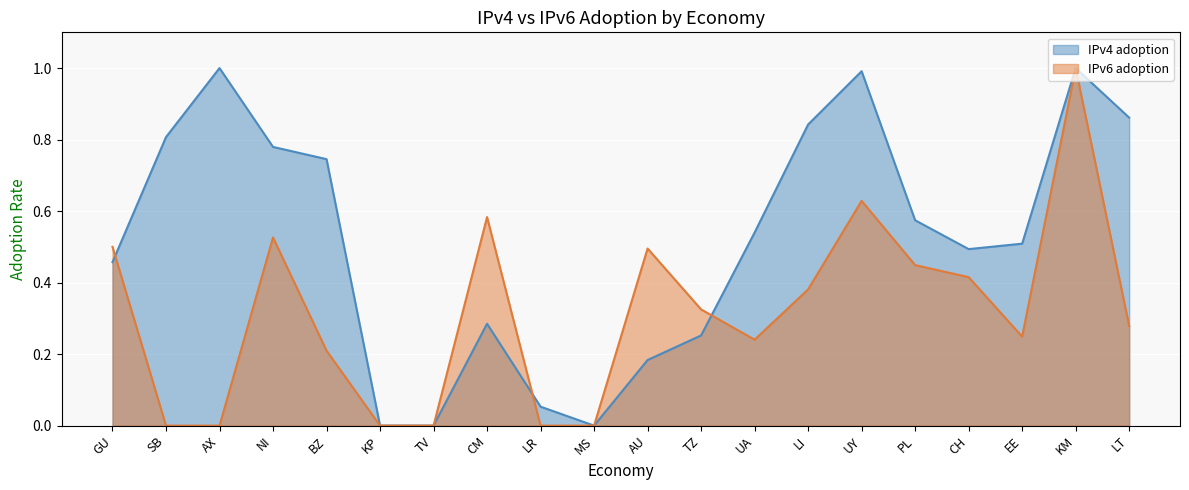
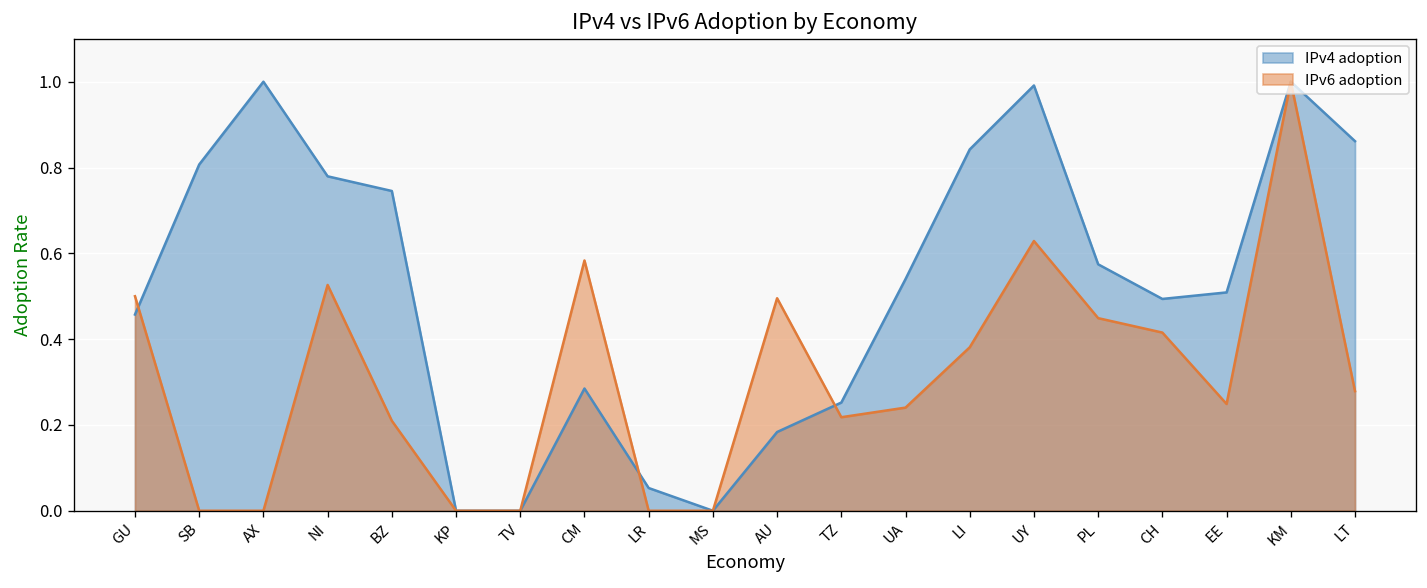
IPv6 adoption, TZ: 0.33 -> 0.22
